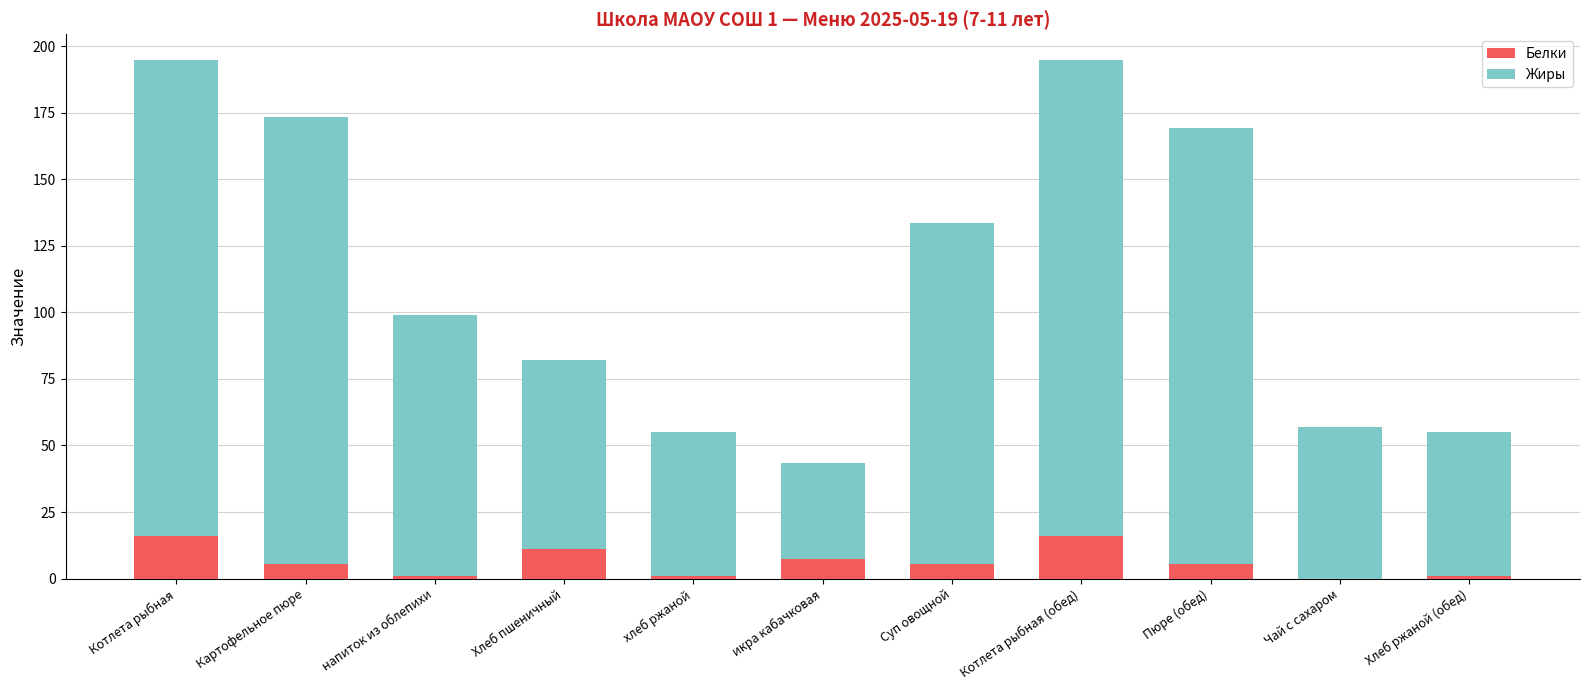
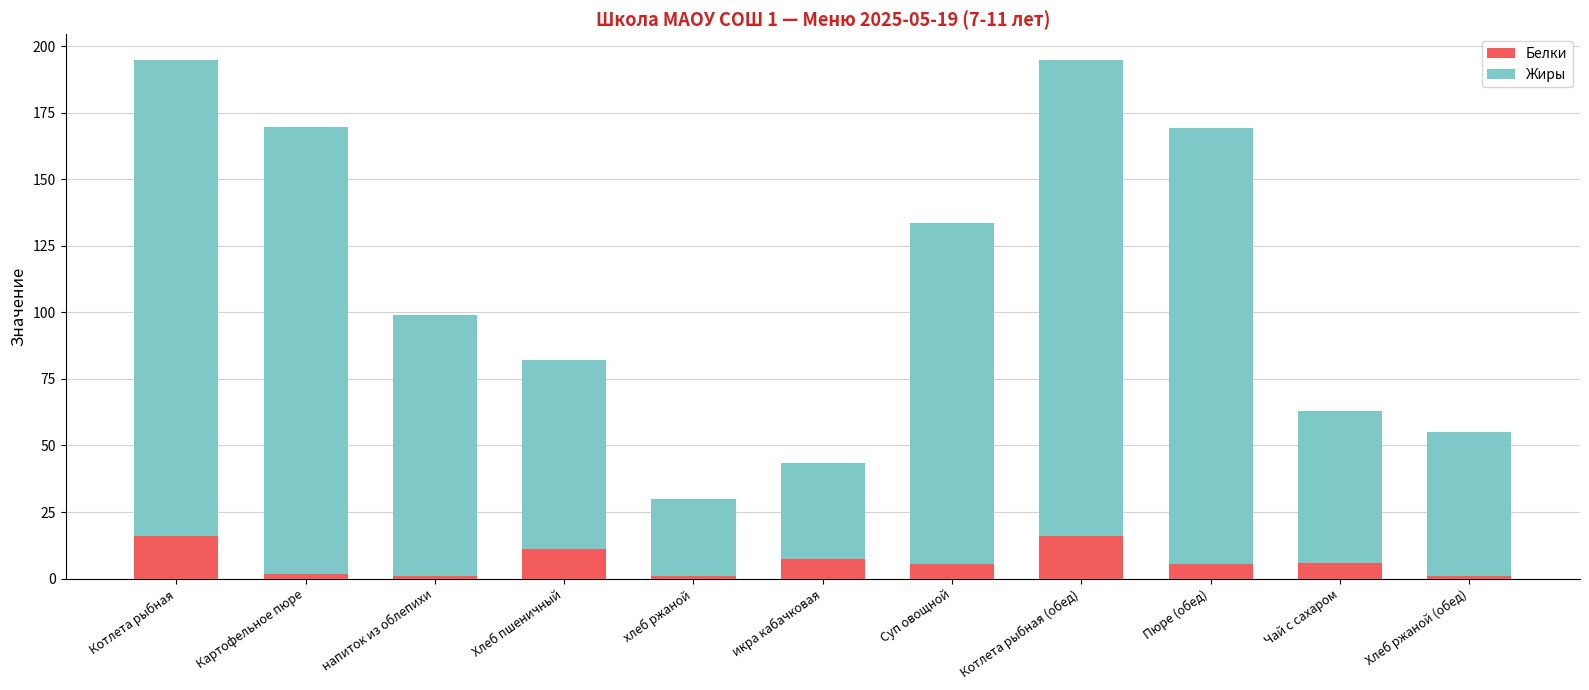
Белки, Картофельное пюре: 5 -> 2
Жиры, хлеб ржаной: 54 -> 29
Белки, Чай с сахаром: 0 -> 6
